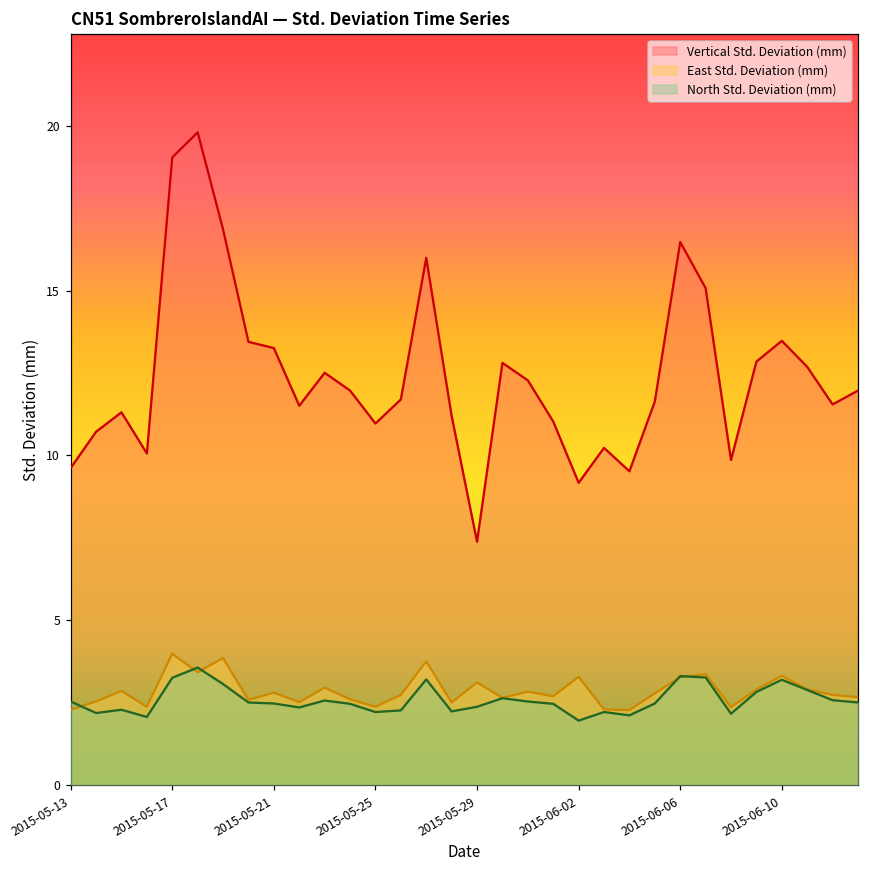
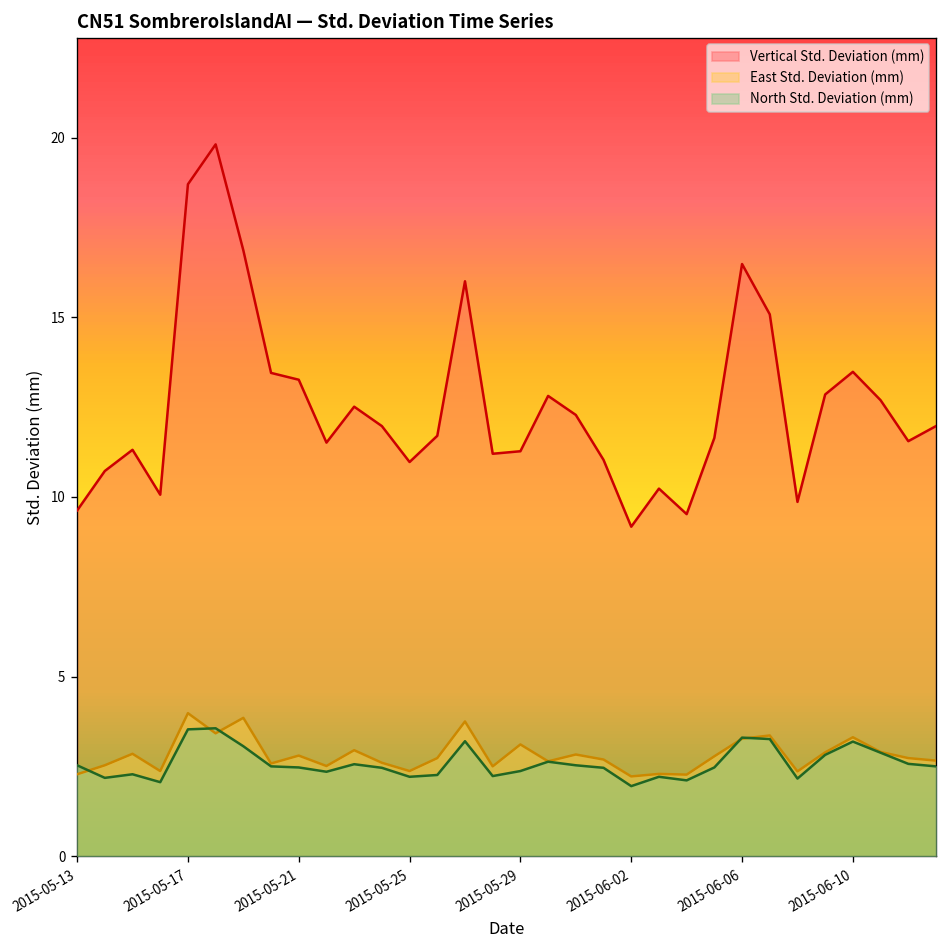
Vertical Std. Deviation (mm), 2015-05-17: 19.1 -> 18.7
North Std. Deviation (mm), 2015-05-17: 3.3 -> 3.5
Vertical Std. Deviation (mm), 2015-05-29: 7.4 -> 11.3
East Std. Deviation (mm), 2015-06-02: 3.3 -> 2.2
